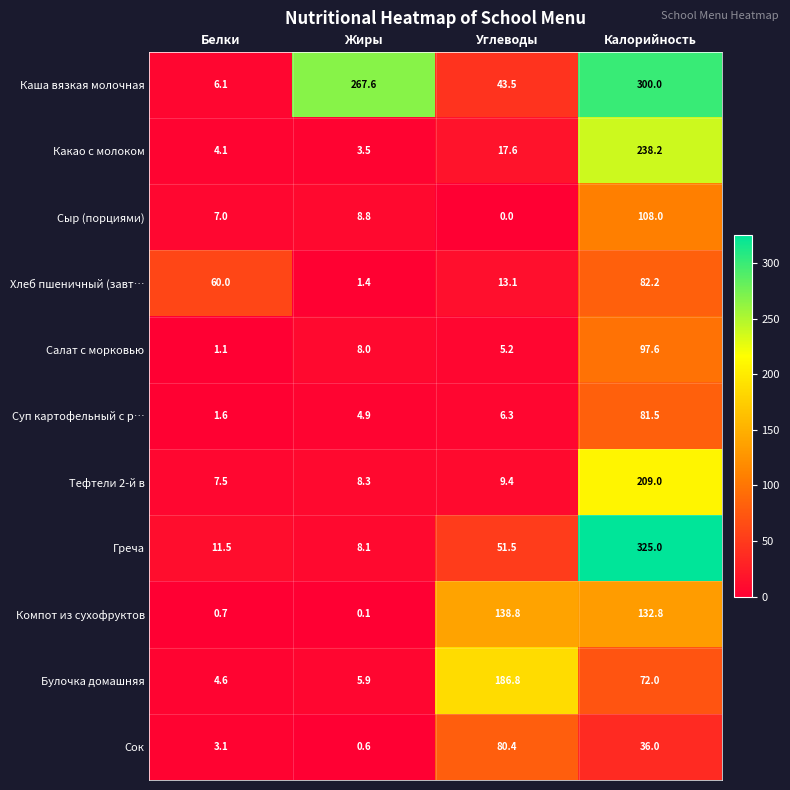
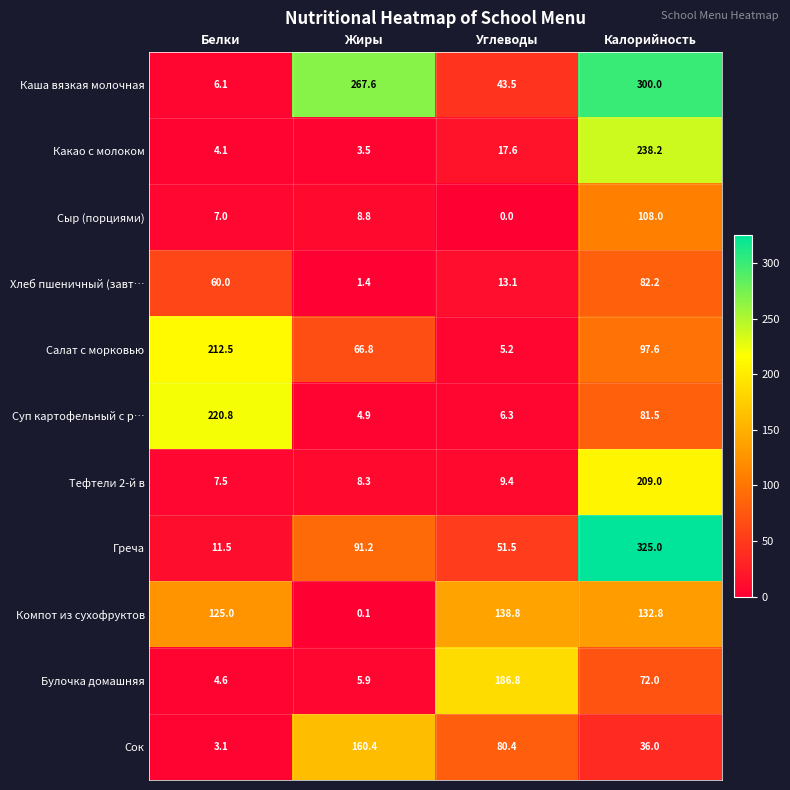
Салат с морковью, Белки: 1.1 -> 212.5
Салат с морковью, Жиры: 8.0 -> 66.8
Суп картофельный с р…, Белки: 1.6 -> 220.8
Греча, Жиры: 8.1 -> 91.2
Компот из сухофруктов, Белки: 0.7 -> 125.0
Сок, Жиры: 0.6 -> 160.4
